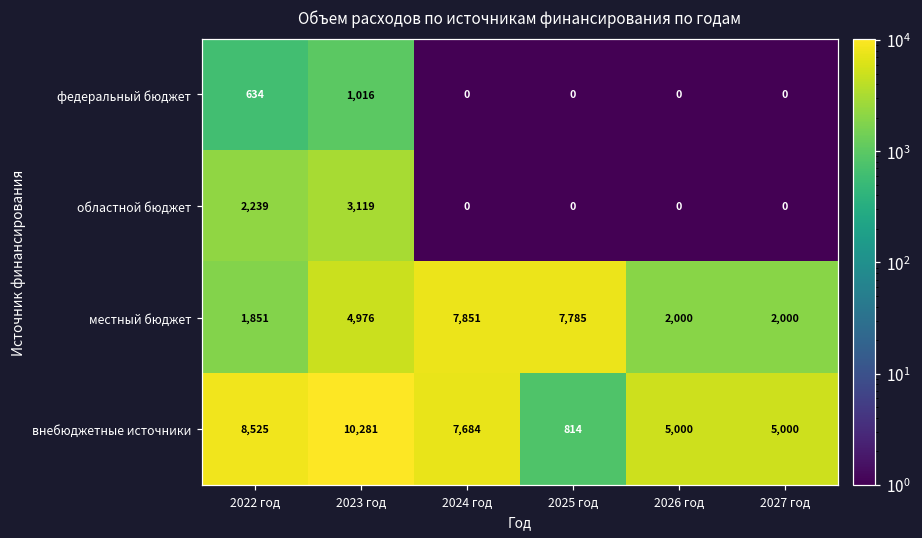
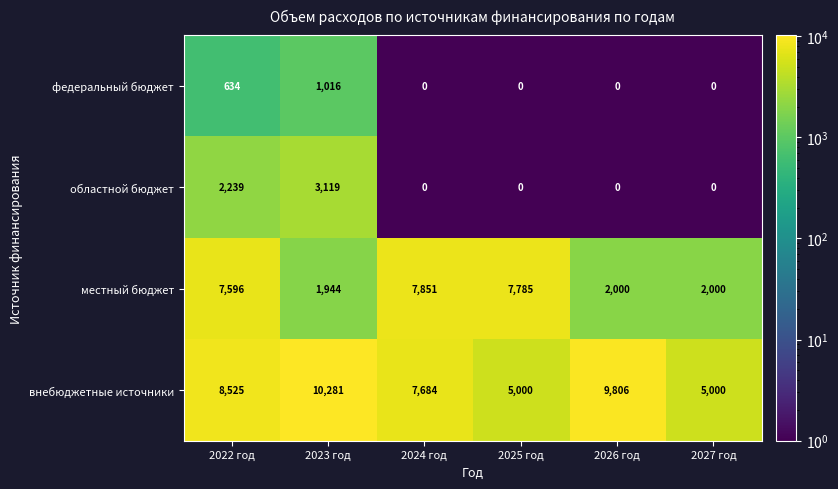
местный бюджет, 2022 год: 1,851 -> 7,596
местный бюджет, 2023 год: 4,976 -> 1,944
внебюджетные источники, 2025 год: 814 -> 5,000
внебюджетные источники, 2026 год: 5,000 -> 9,806
